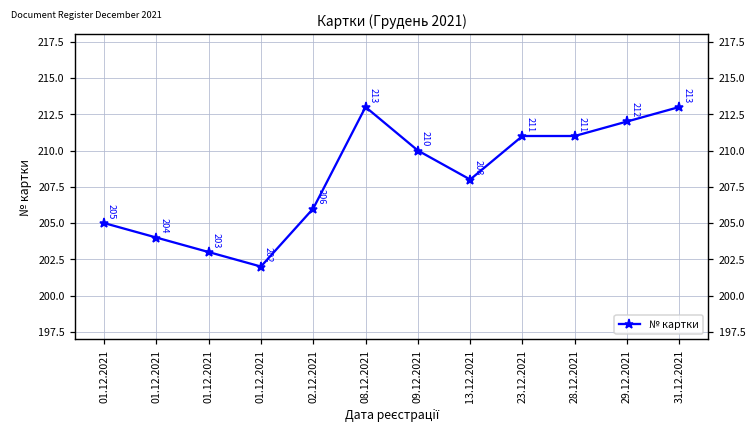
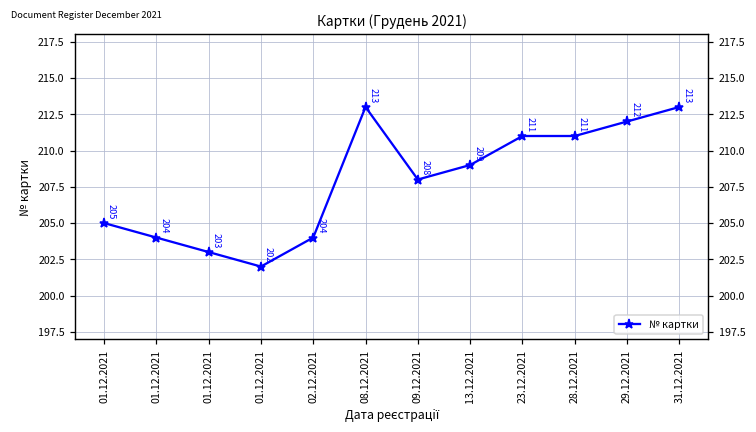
02.12.2021: 206 -> 204
09.12.2021: 210 -> 208
13.12.2021: 208 -> 209
